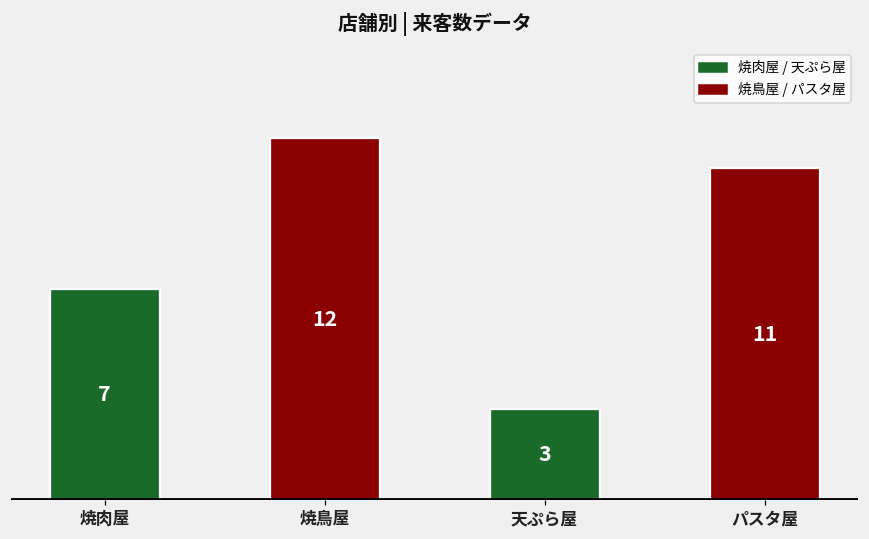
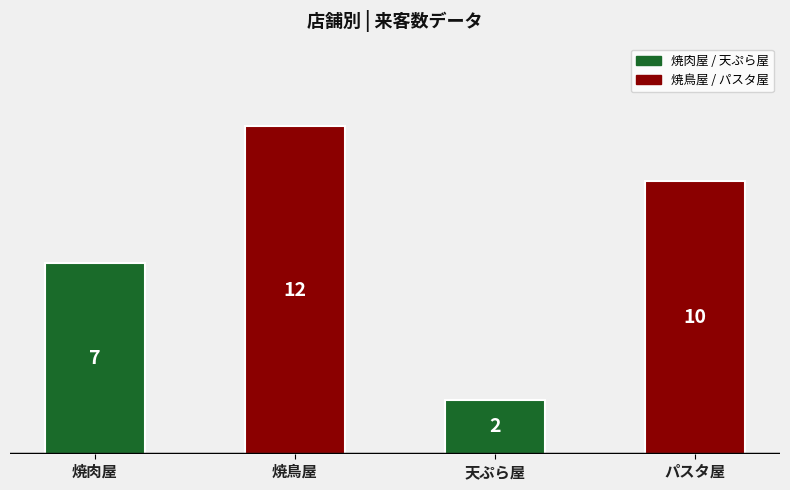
天ぷら屋: 3 -> 2
パスタ屋: 11 -> 10
